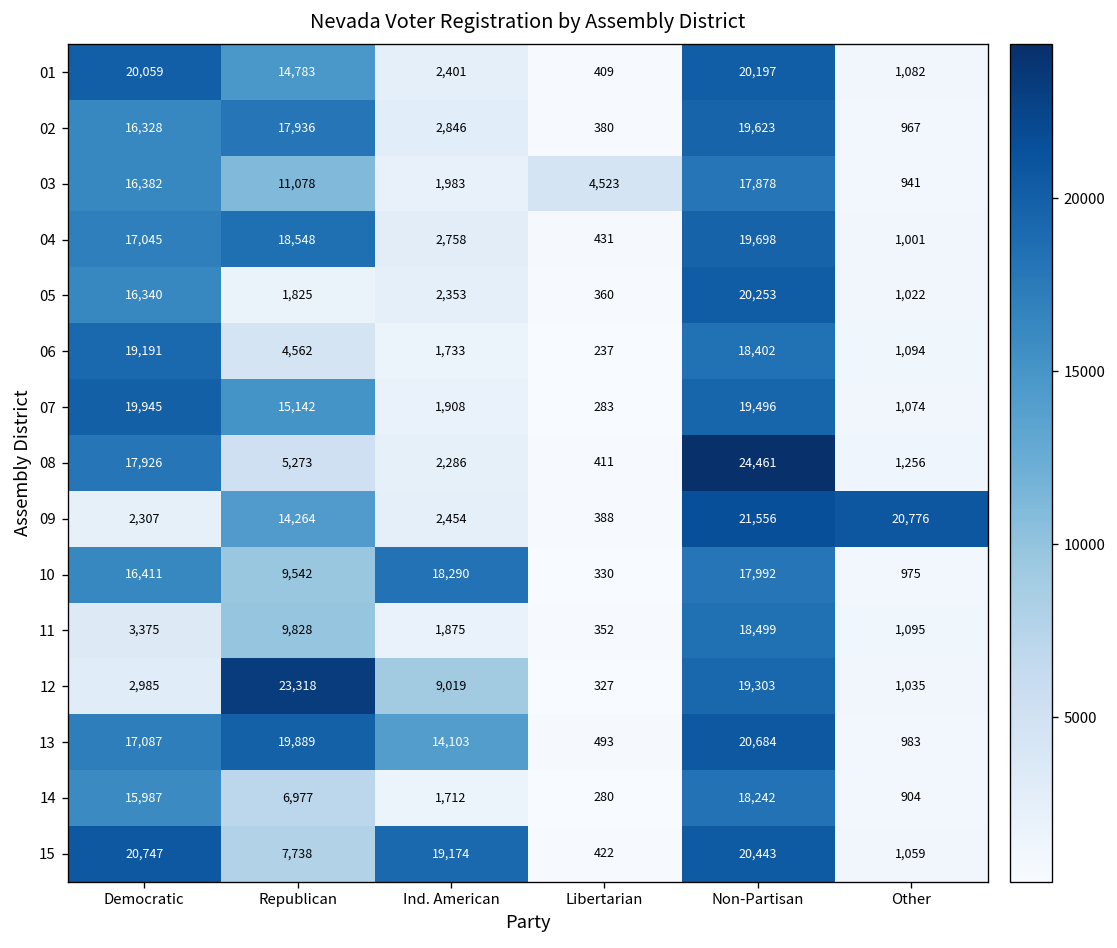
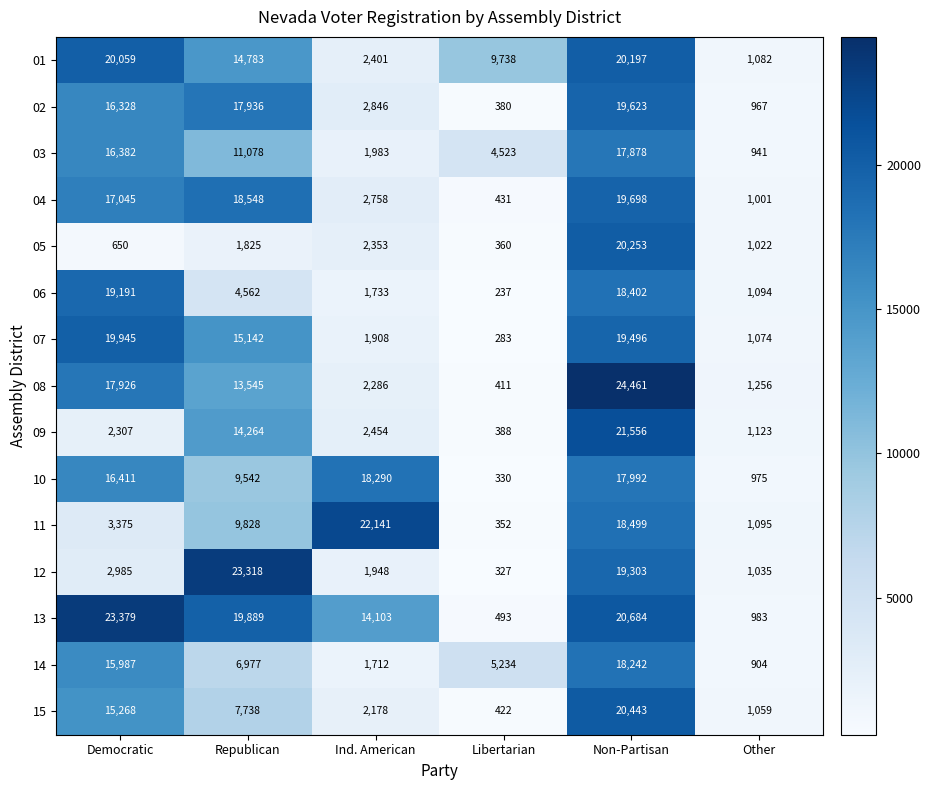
01, Libertarian: 409 -> 9,738
05, Democratic: 16,340 -> 650
08, Republican: 5,273 -> 13,545
09, Other: 20,776 -> 1,123
11, Ind. American: 1,875 -> 22,141
12, Ind. American: 9,019 -> 1,948
13, Democratic: 17,087 -> 23,379
14, Libertarian: 280 -> 5,234
15, Democratic: 20,747 -> 15,268
15, Ind. American: 19,174 -> 2,178
